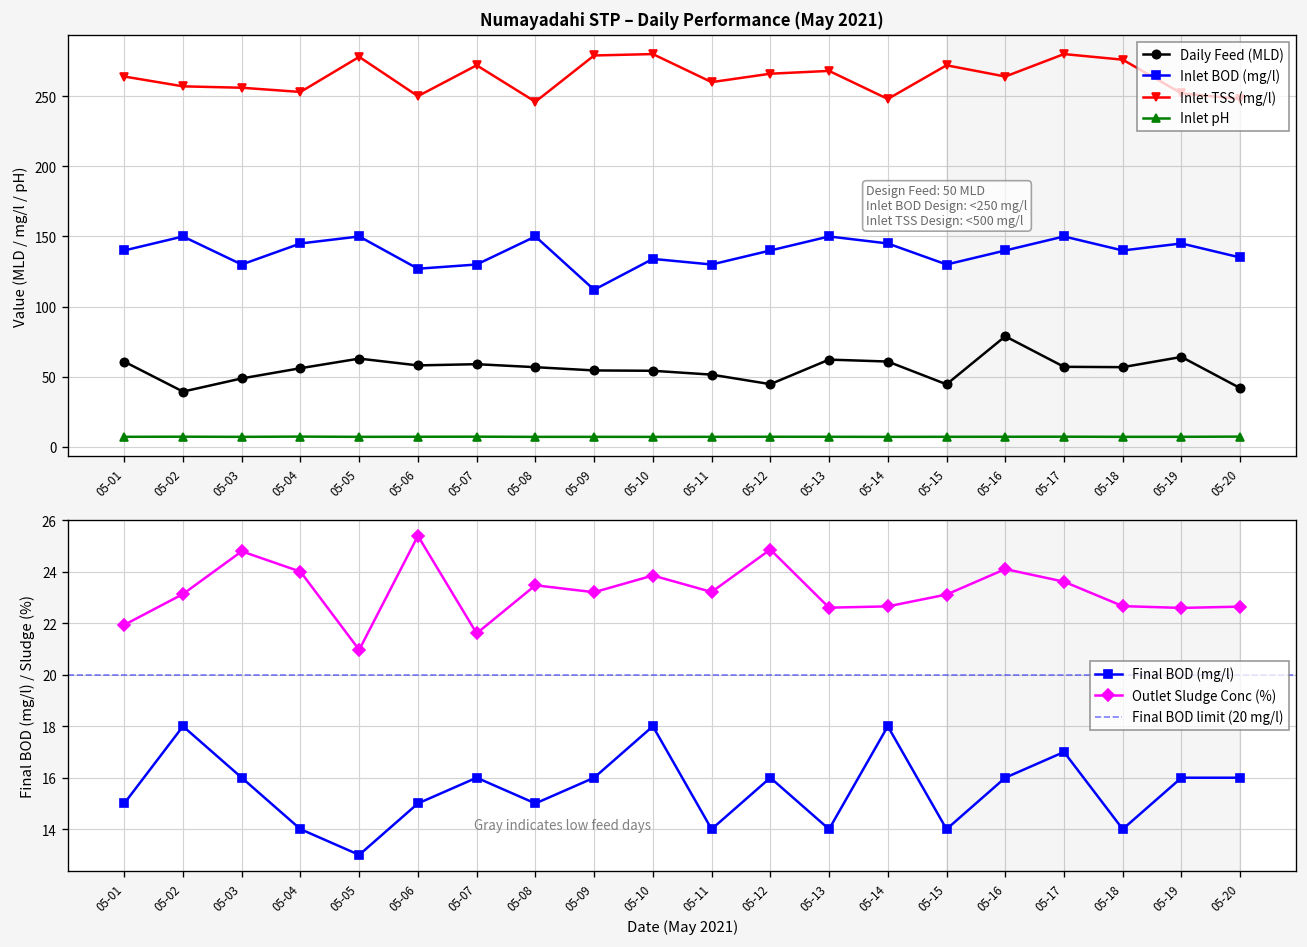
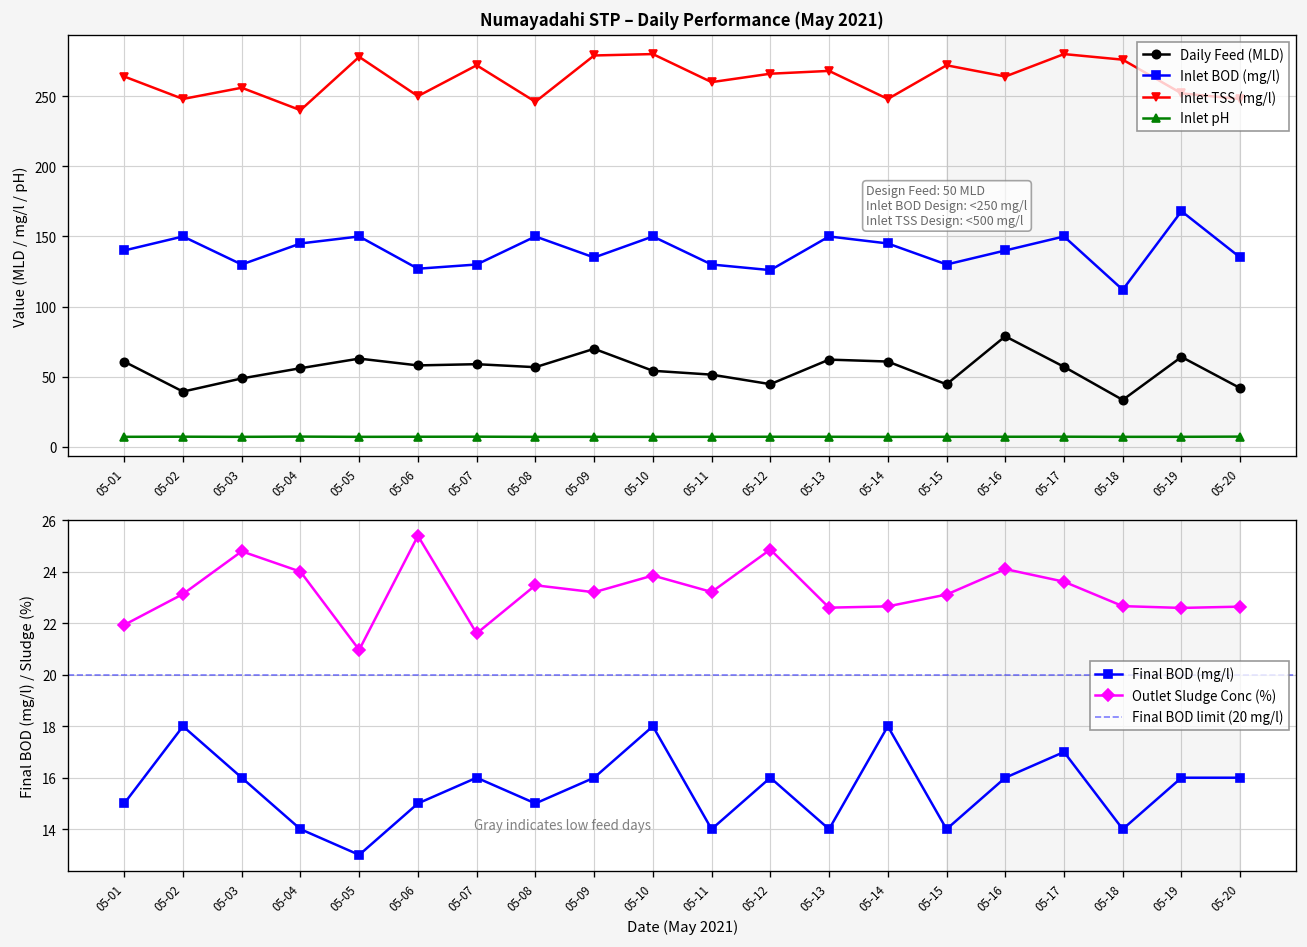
Numayadahi STP – Daily Performance (May 2021), Inlet TSS (mg/l), 05-02: 257 -> 248
Numayadahi STP – Daily Performance (May 2021), Inlet TSS (mg/l), 05-04: 253 -> 240
Numayadahi STP – Daily Performance (May 2021), Daily Feed (MLD), 05-09: 54 -> 70
Numayadahi STP – Daily Performance (May 2021), Inlet BOD (mg/l), 05-09: 112 -> 135
Numayadahi STP – Daily Performance (May 2021), Inlet BOD (mg/l), 05-10: 134 -> 150
Numayadahi STP – Daily Performance (May 2021), Inlet BOD (mg/l), 05-12: 140 -> 126
Numayadahi STP – Daily Performance (May 2021), Daily Feed (MLD), 05-18: 57 -> 33
Numayadahi STP – Daily Performance (May 2021), Inlet BOD (mg/l), 05-18: 140 -> 112
Numayadahi STP – Daily Performance (May 2021), Inlet BOD (mg/l), 05-19: 145 -> 168
